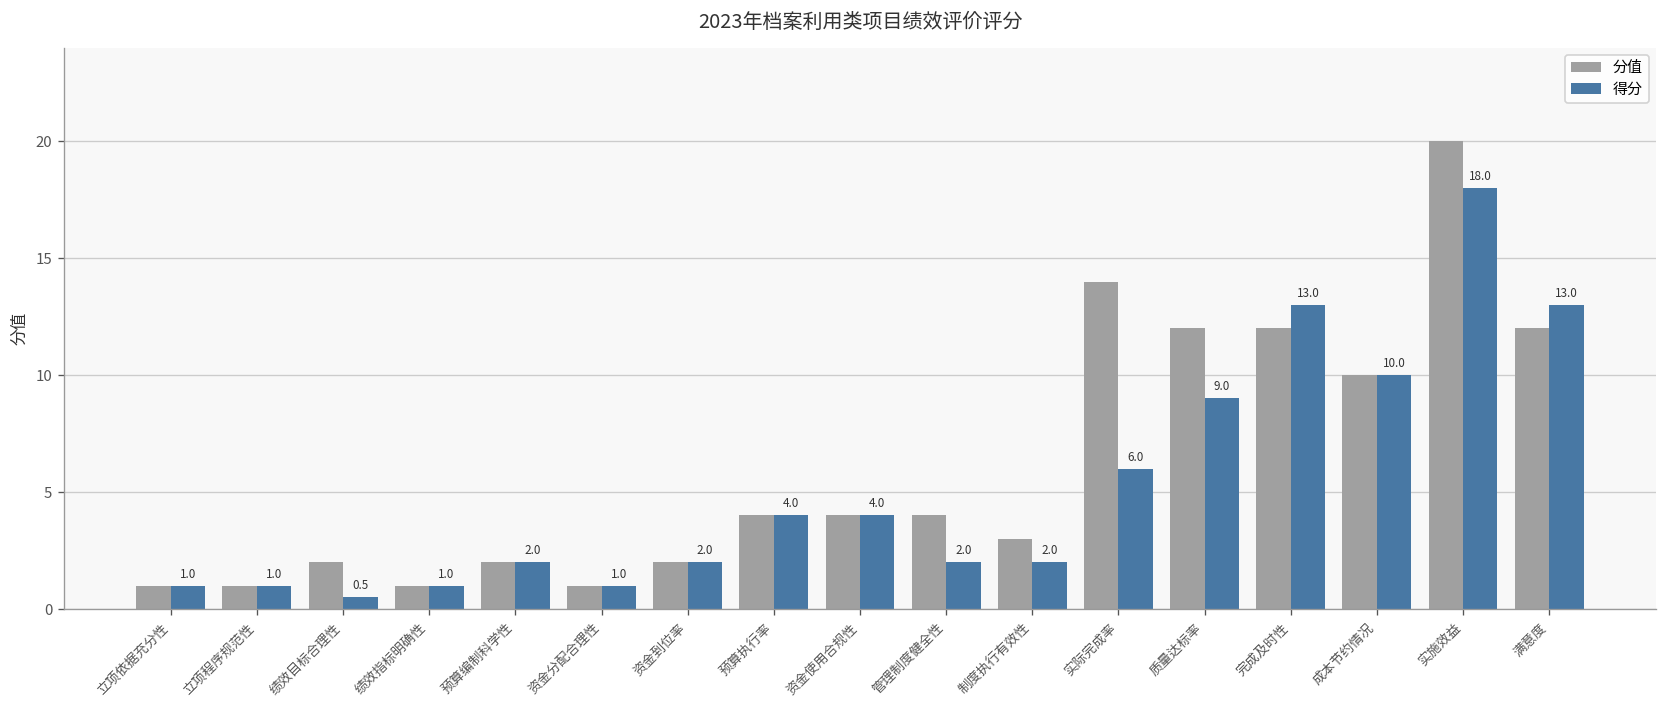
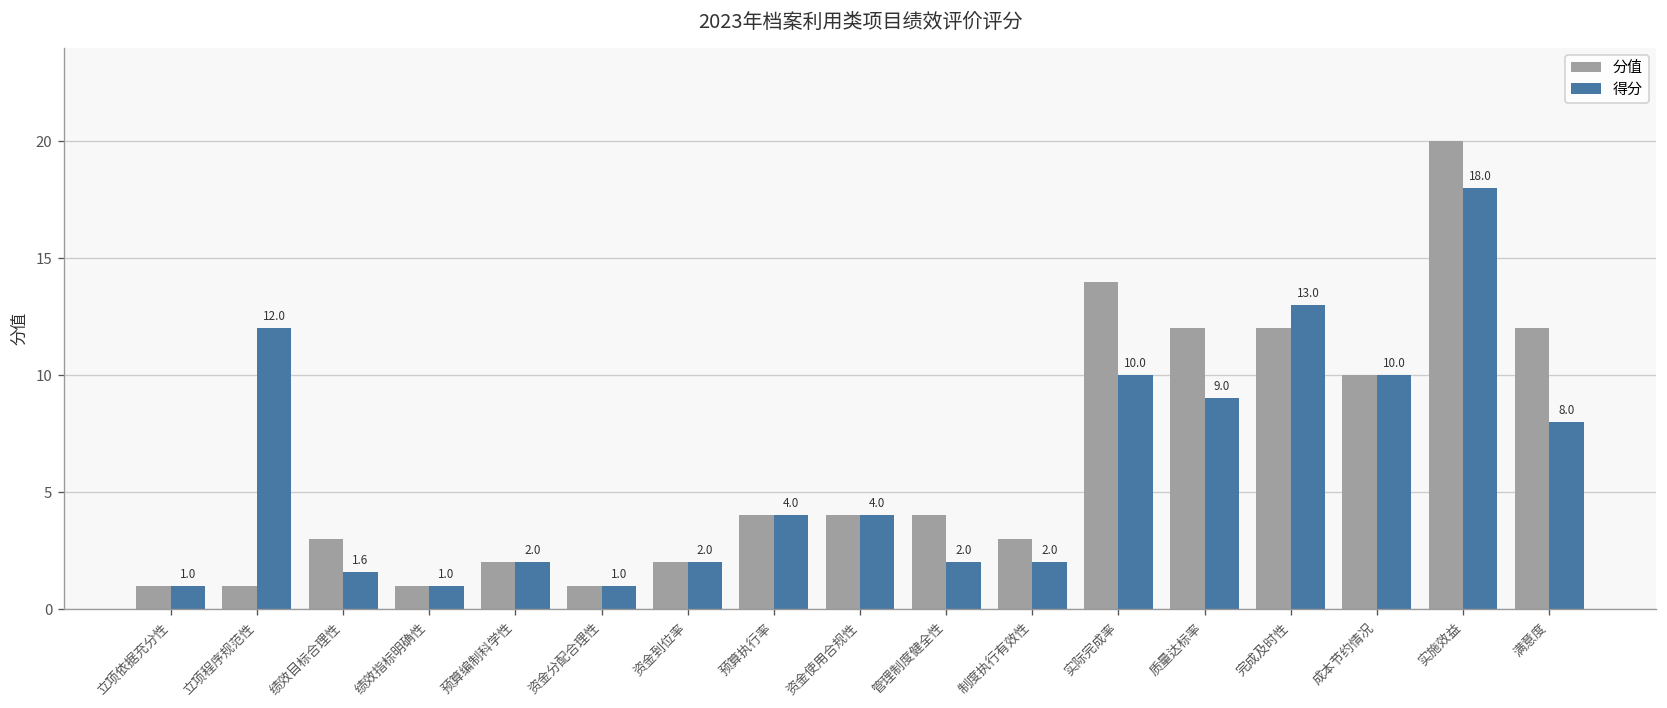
得分, 立项程序规范性: 1.0 -> 12.0
分值, 绩效目标合理性: 2 -> 3
得分, 绩效目标合理性: 0.5 -> 1.6
得分, 实际完成率: 6.0 -> 10.0
得分, 满意度: 13.0 -> 8.0
